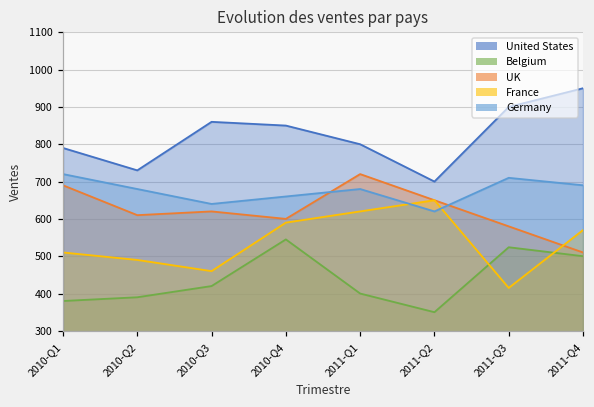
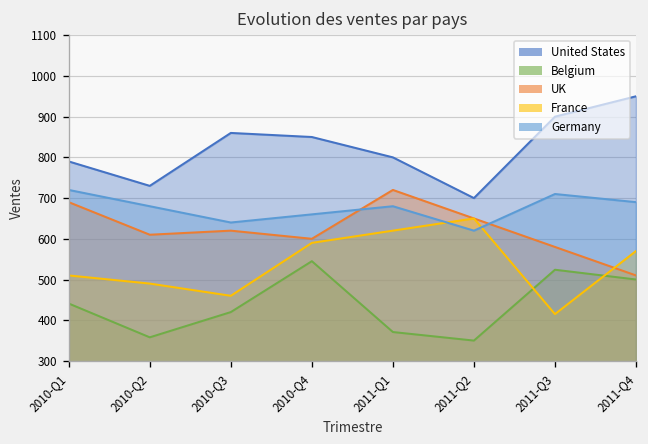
Belgium, 2010-Q1: 380 -> 440
Belgium, 2010-Q2: 390 -> 360
Belgium, 2011-Q1: 400 -> 370
